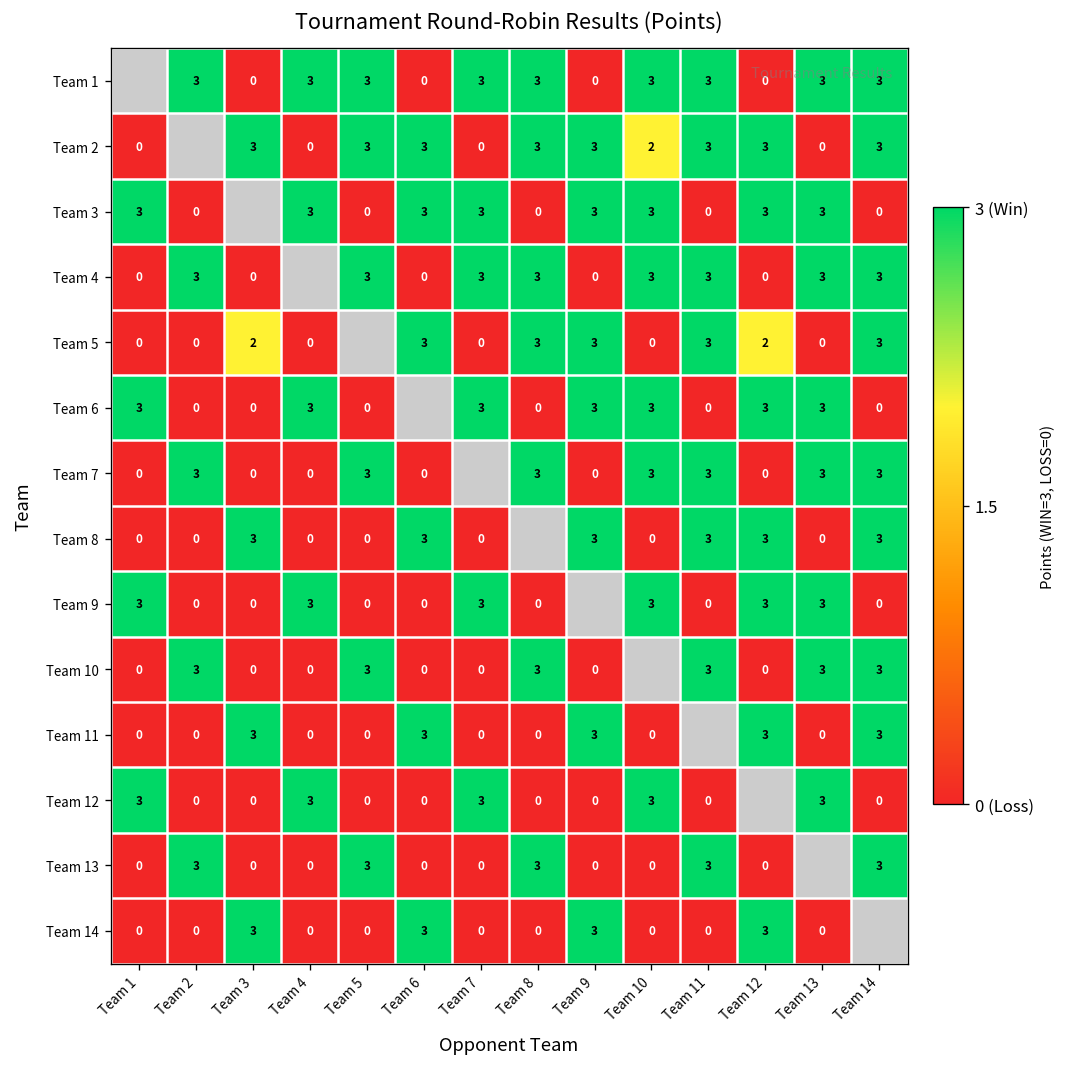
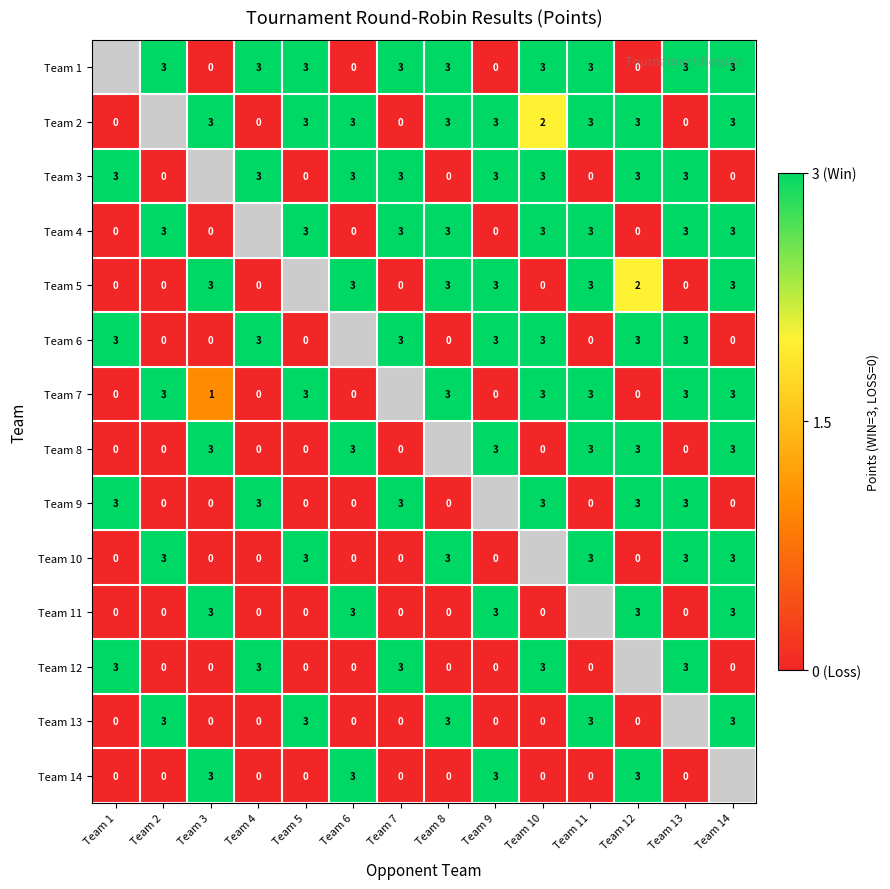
Team 5, Team 3: 2 -> 3
Team 7, Team 3: 0 -> 1
